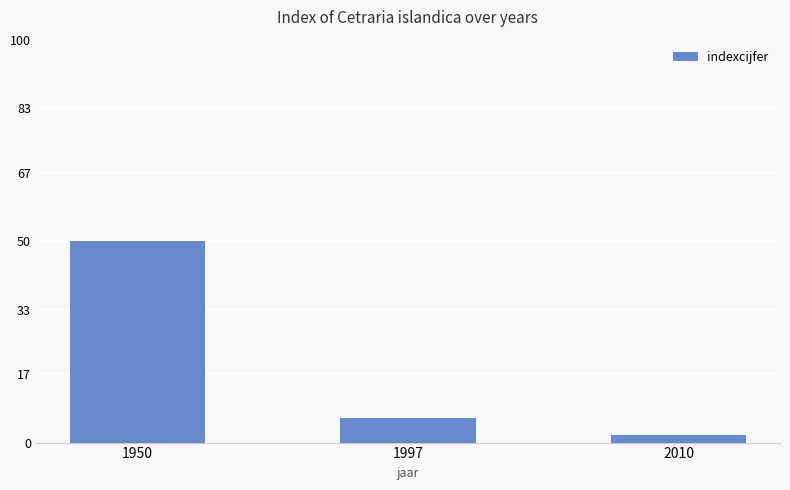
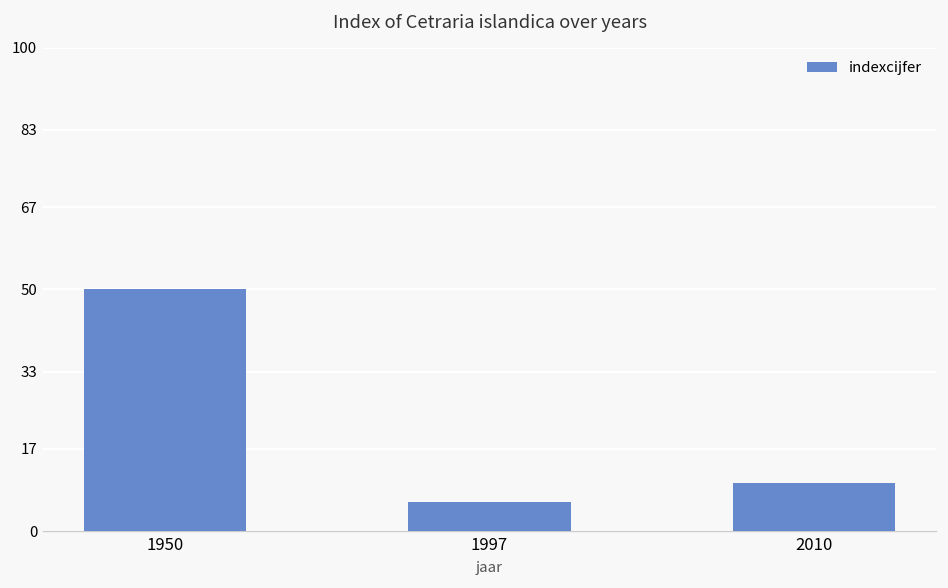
2010: 2 -> 10
